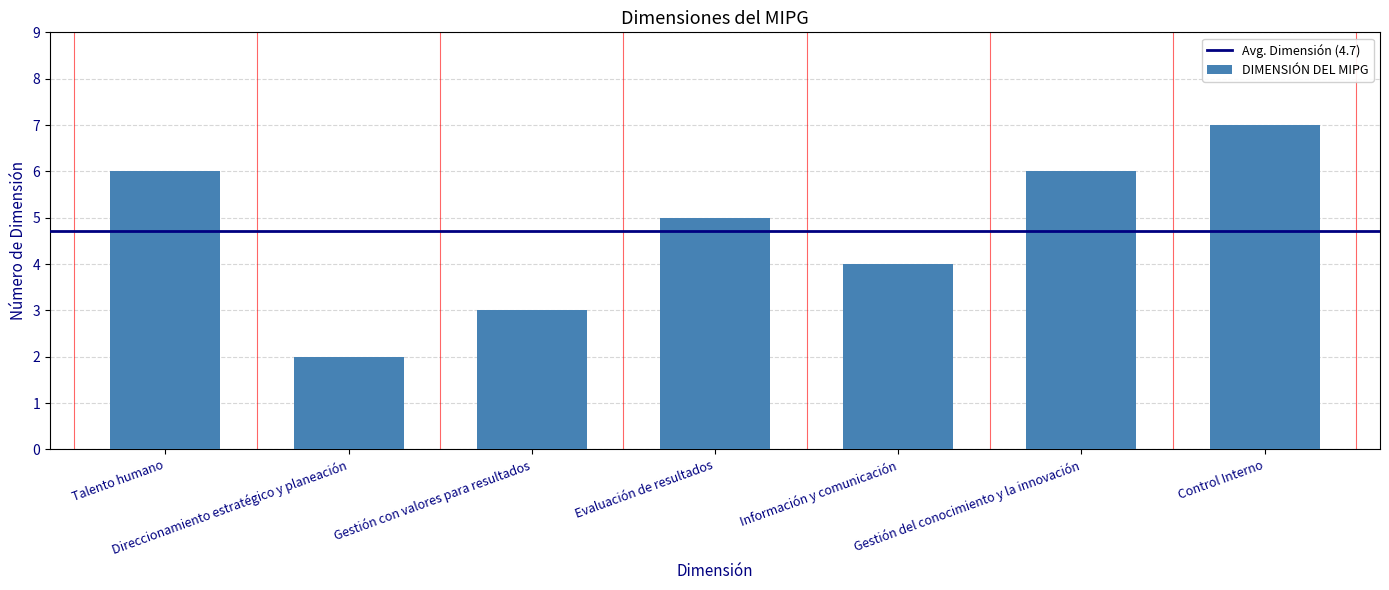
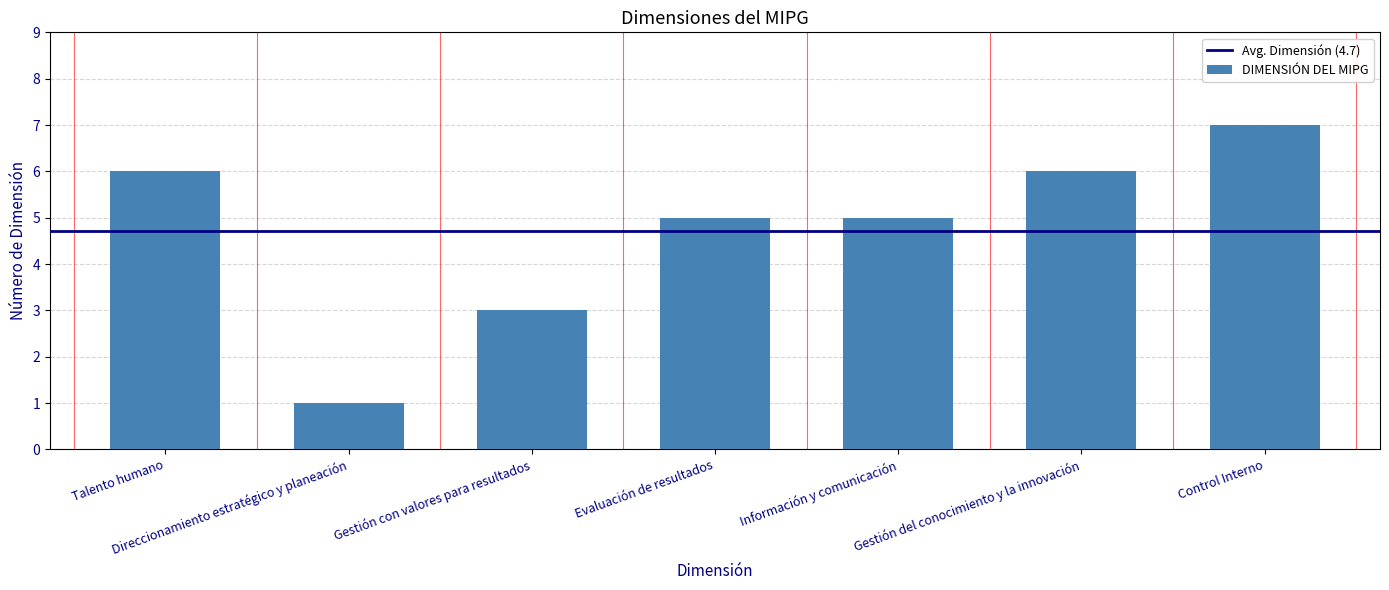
Direccionamiento estratégico y planeación: 2 -> 1
Información y comunicación: 4 -> 5
